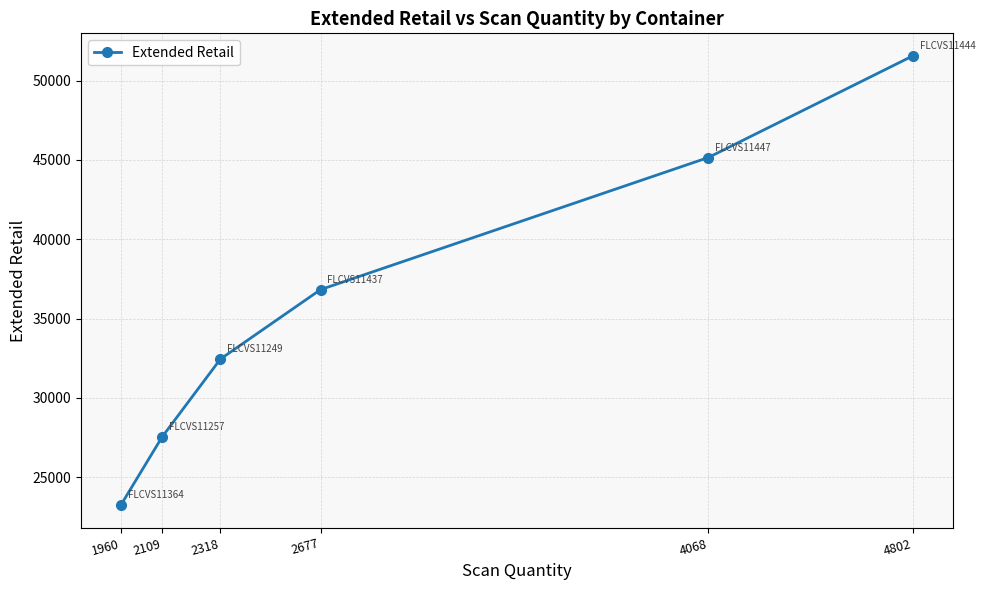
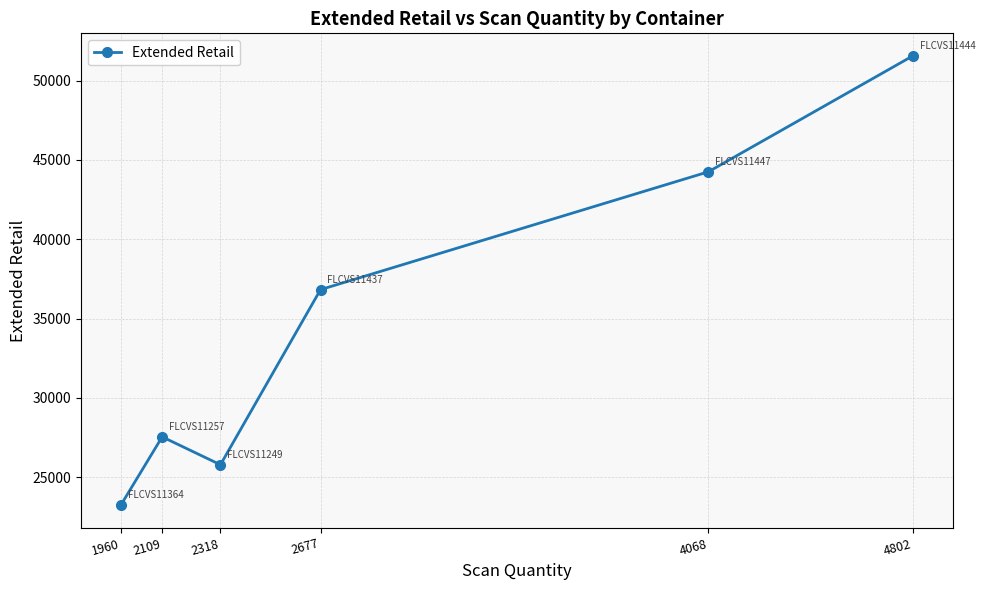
2318: 32500 -> 25800
4068: 45200 -> 44300
